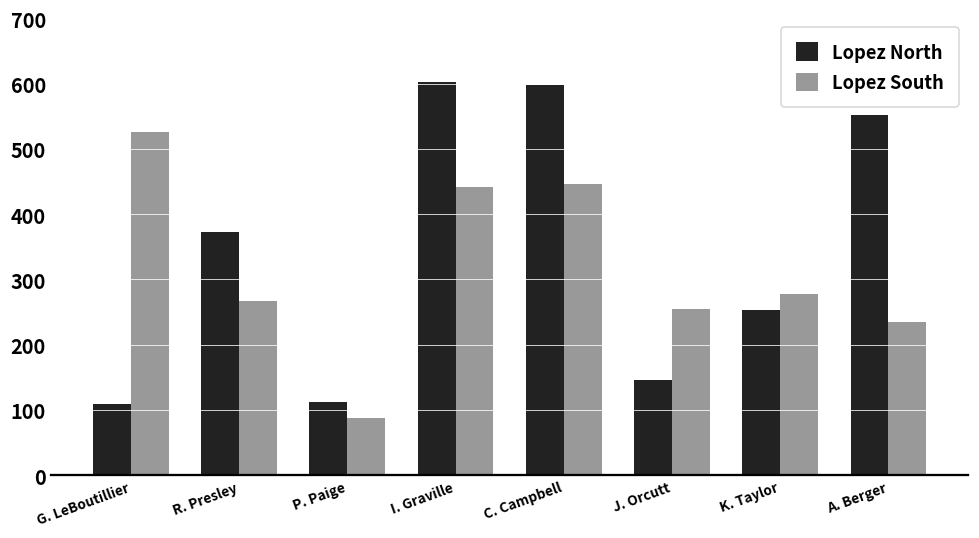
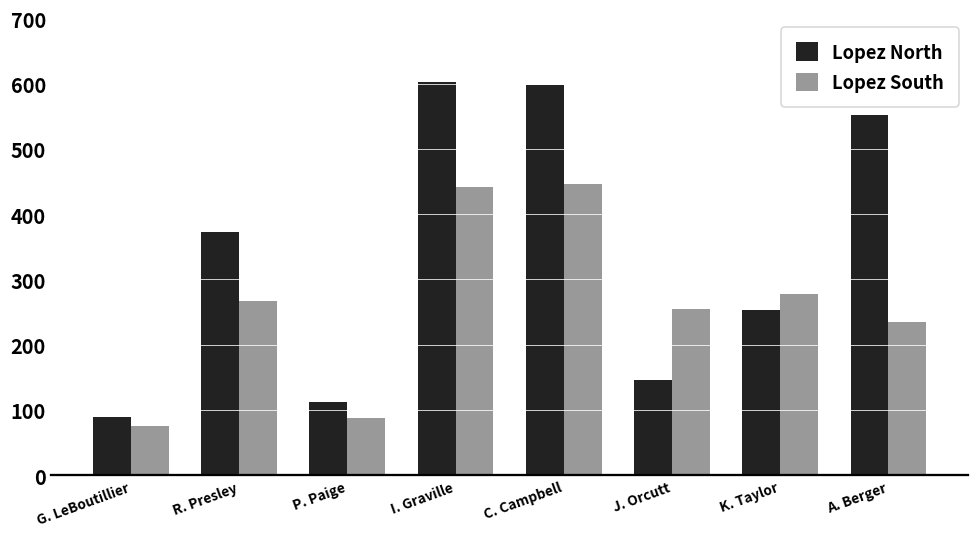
Lopez North, G. LeBoutillier: 110 -> 90
Lopez South, G. LeBoutillier: 530 -> 80
